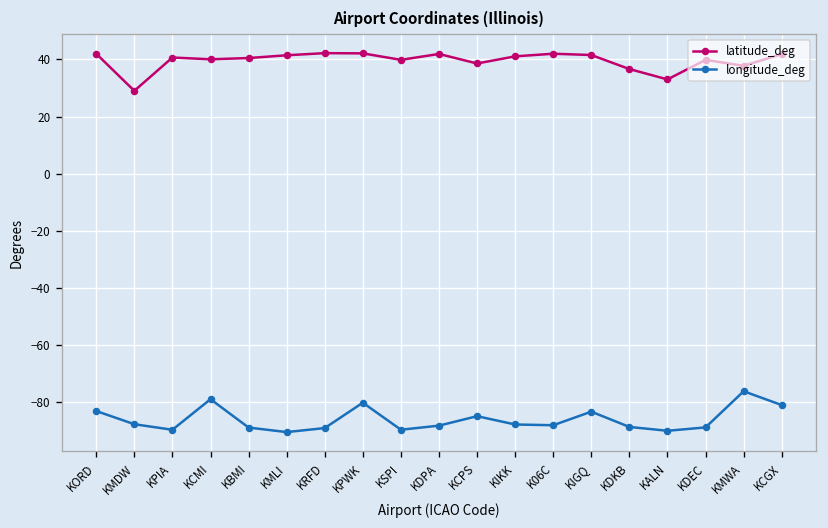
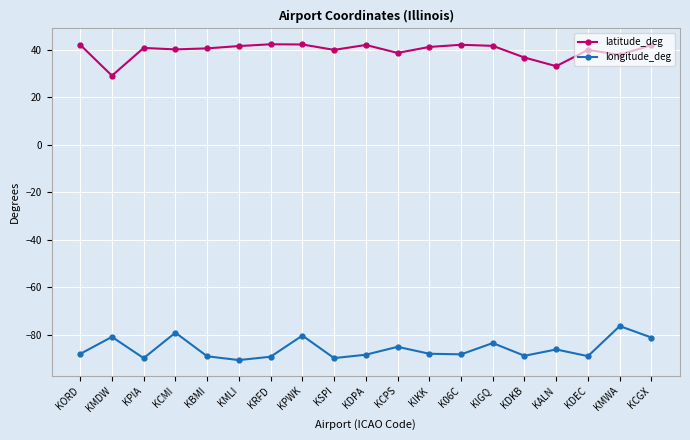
longitude_deg, KORD: -83 -> -88
longitude_deg, KMDW: -88 -> -81
longitude_deg, KALN: -90 -> -86
